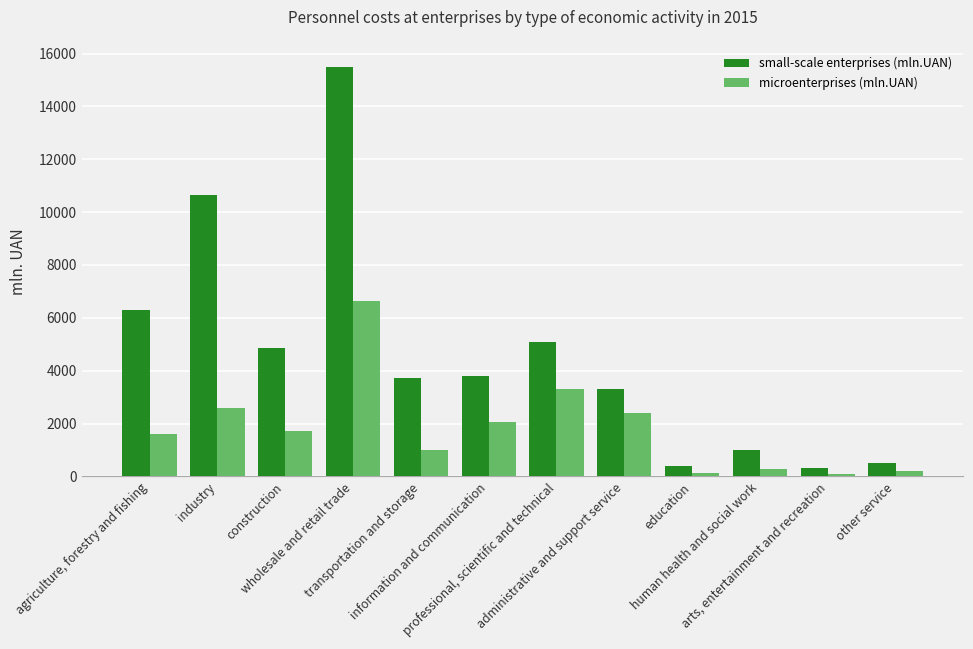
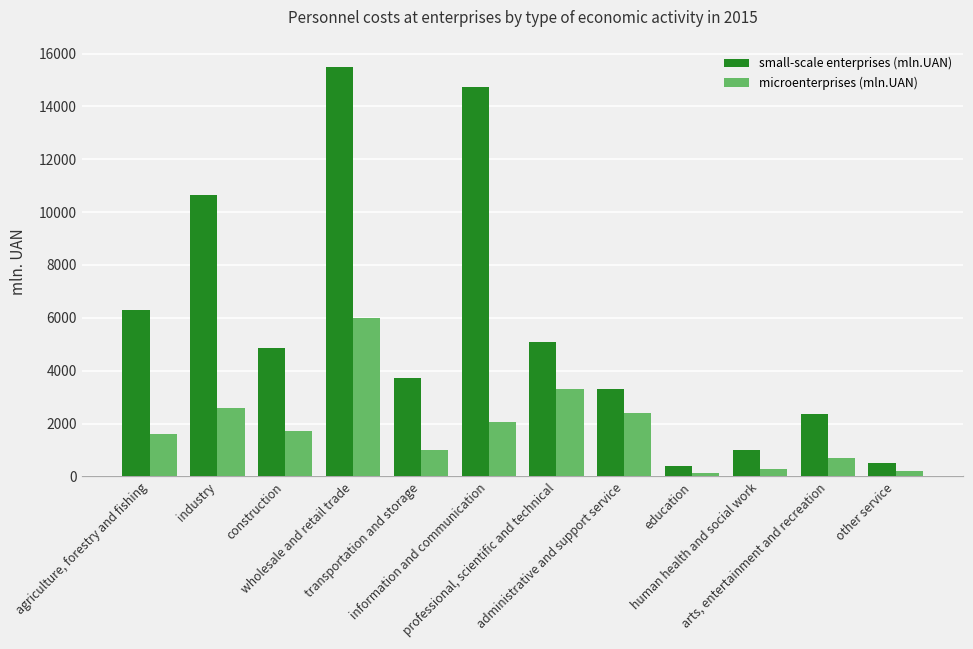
microenterprises (mln.UAN), wholesale and retail trade: 6600 -> 6000
small-scale enterprises (mln.UAN), information and communication: 3800 -> 14700
small-scale enterprises (mln.UAN), arts, entertainment and recreation: 300 -> 2400
microenterprises (mln.UAN), arts, entertainment and recreation: 100 -> 700
